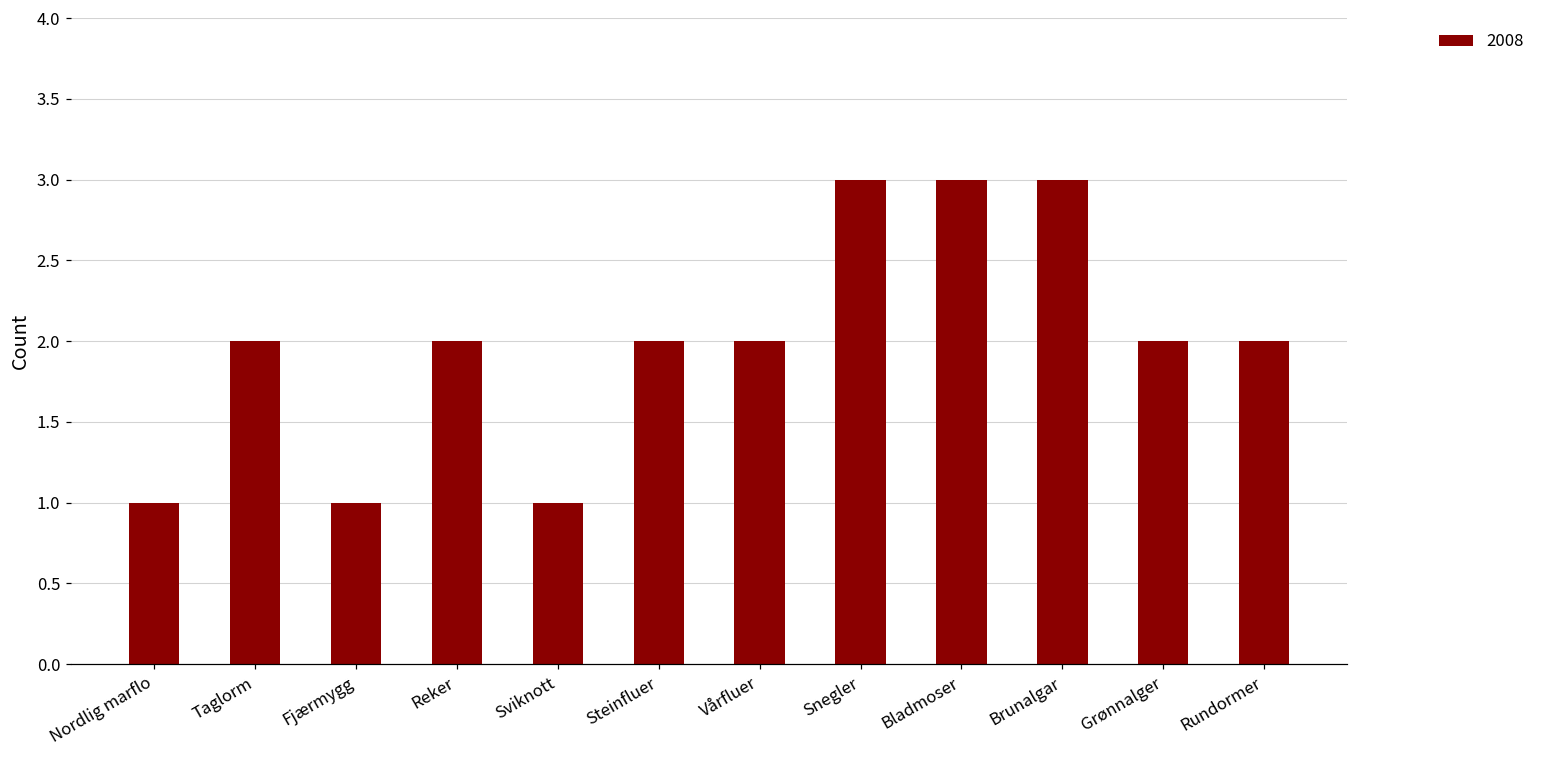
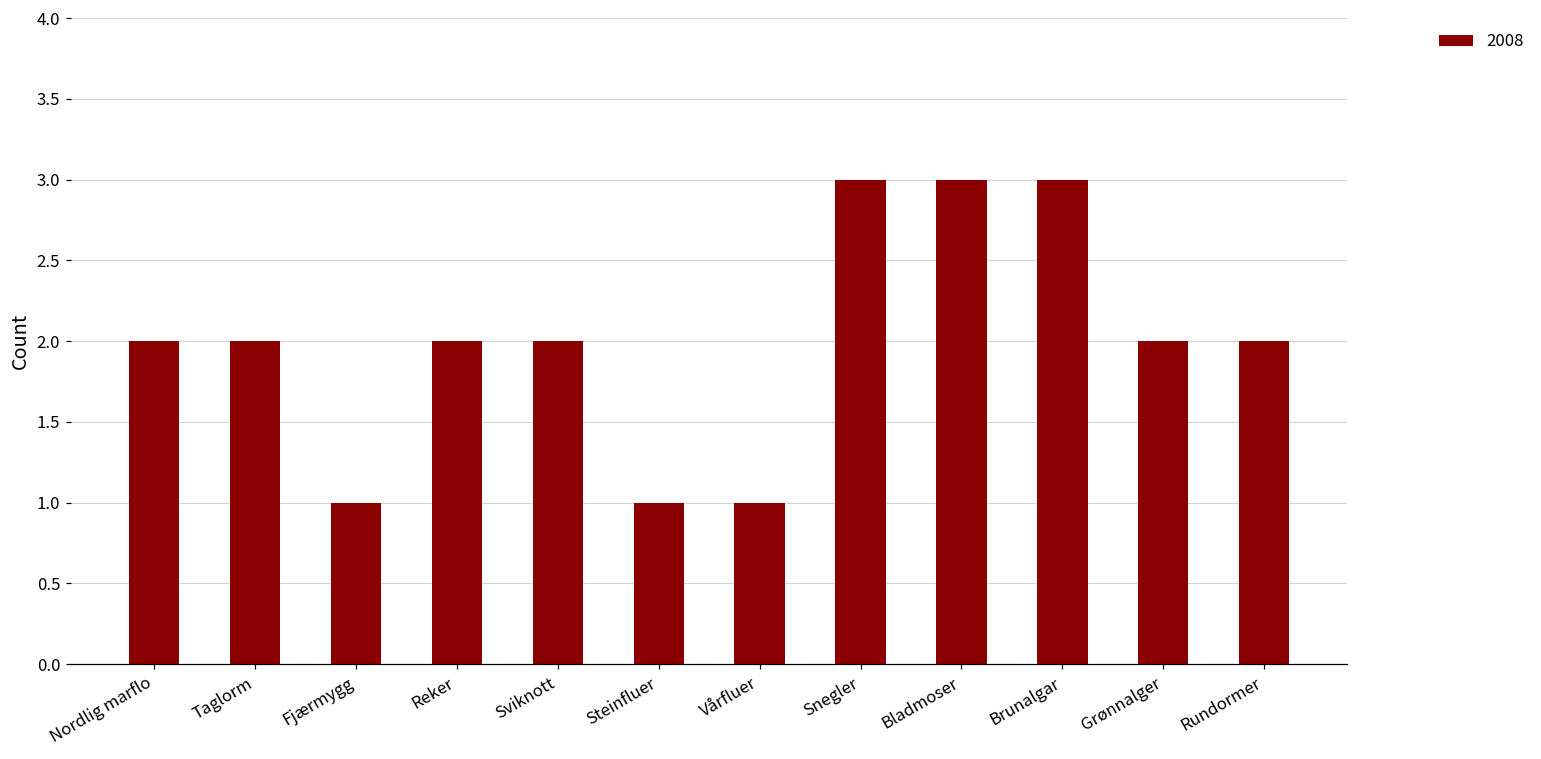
Nordlig marflo: 1 -> 2
Sviknott: 1 -> 2
Steinfluer: 2 -> 1
Vårfluer: 2 -> 1
